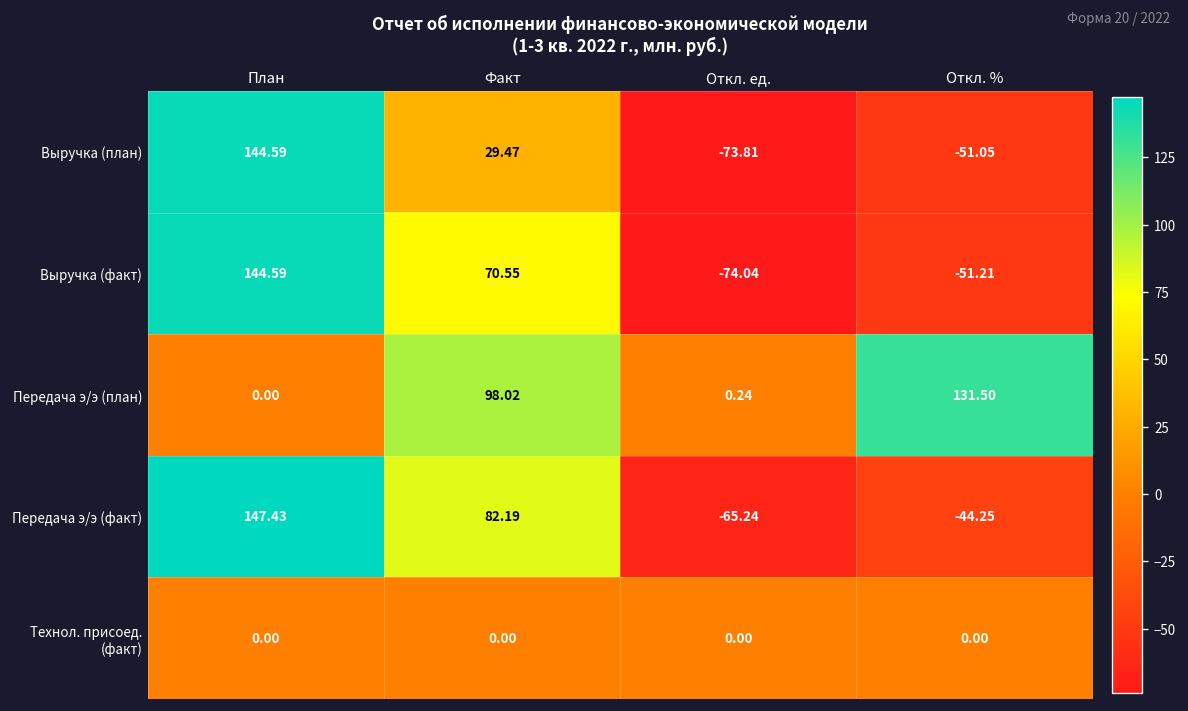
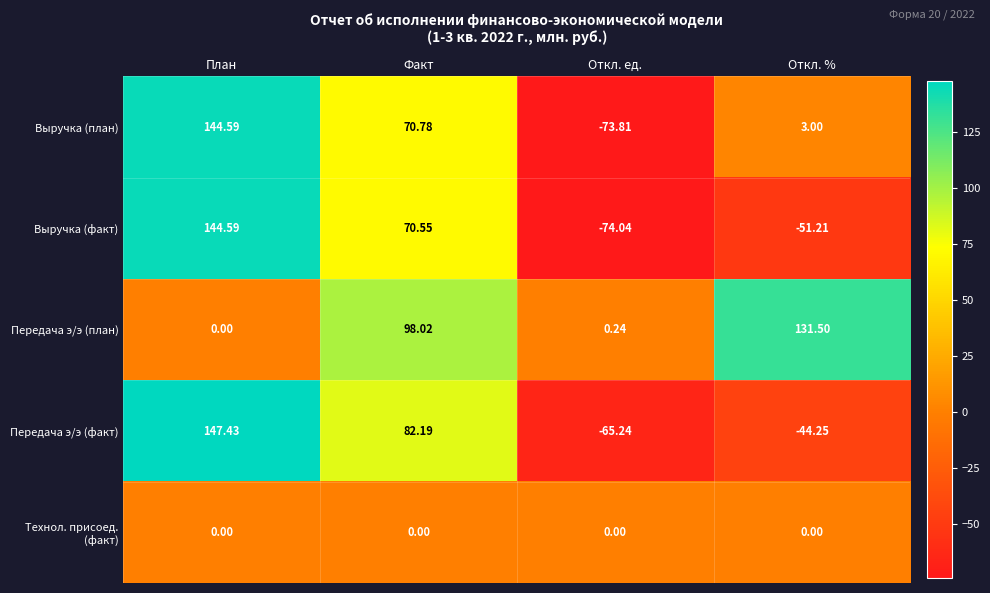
Выручка (план), Факт: 29.47 -> 70.78
Выручка (план), Откл. %: -51.05 -> 3.00
